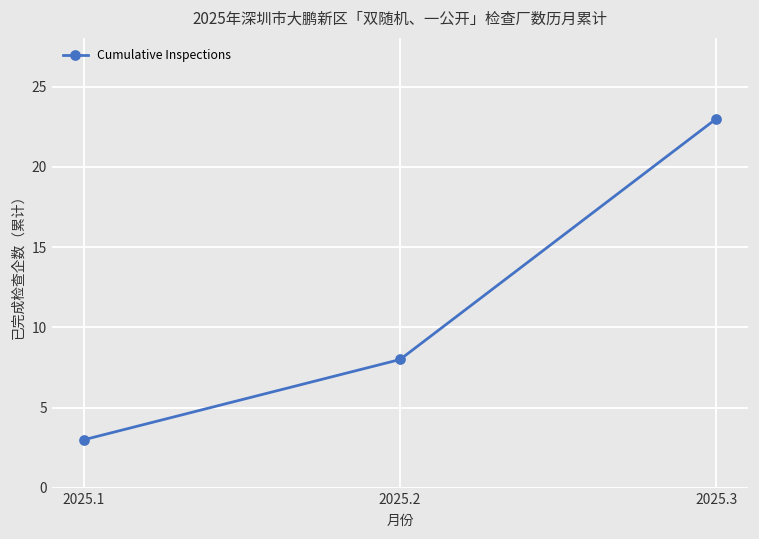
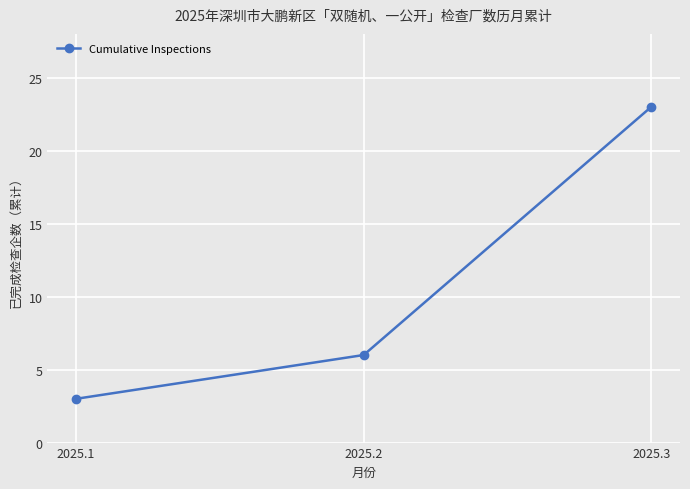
2025.2: 8 -> 6
